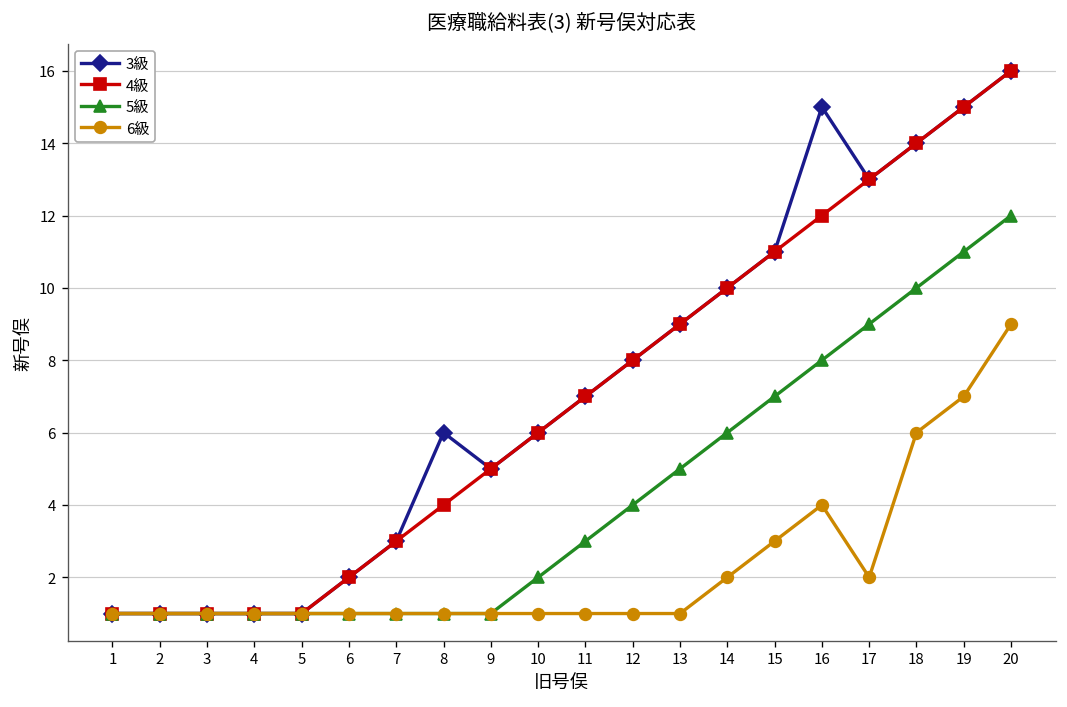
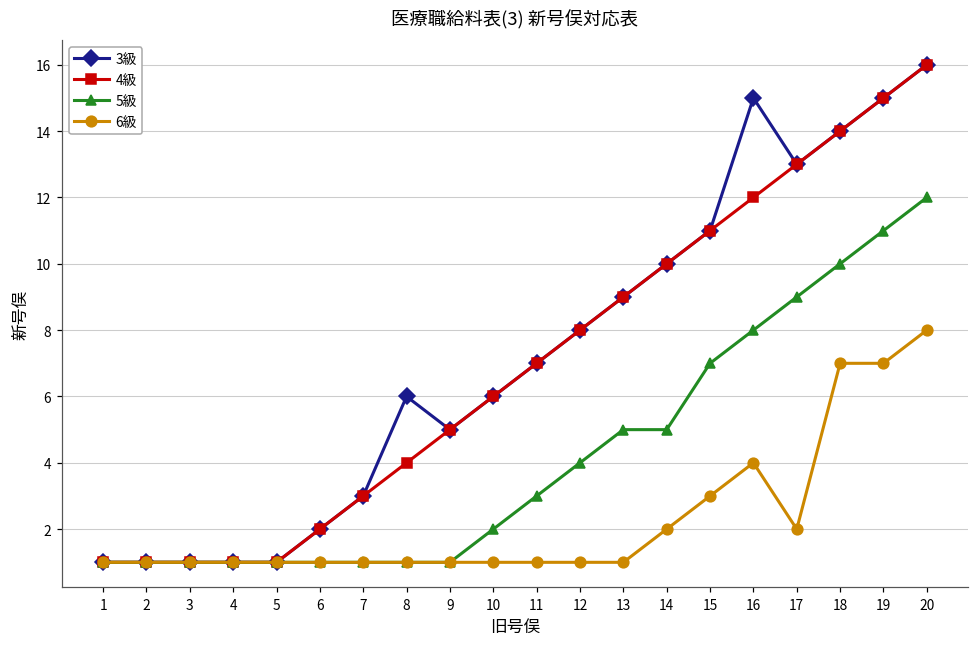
5級, 14: 6 -> 5
6級, 18: 6 -> 7
6級, 20: 9 -> 8
